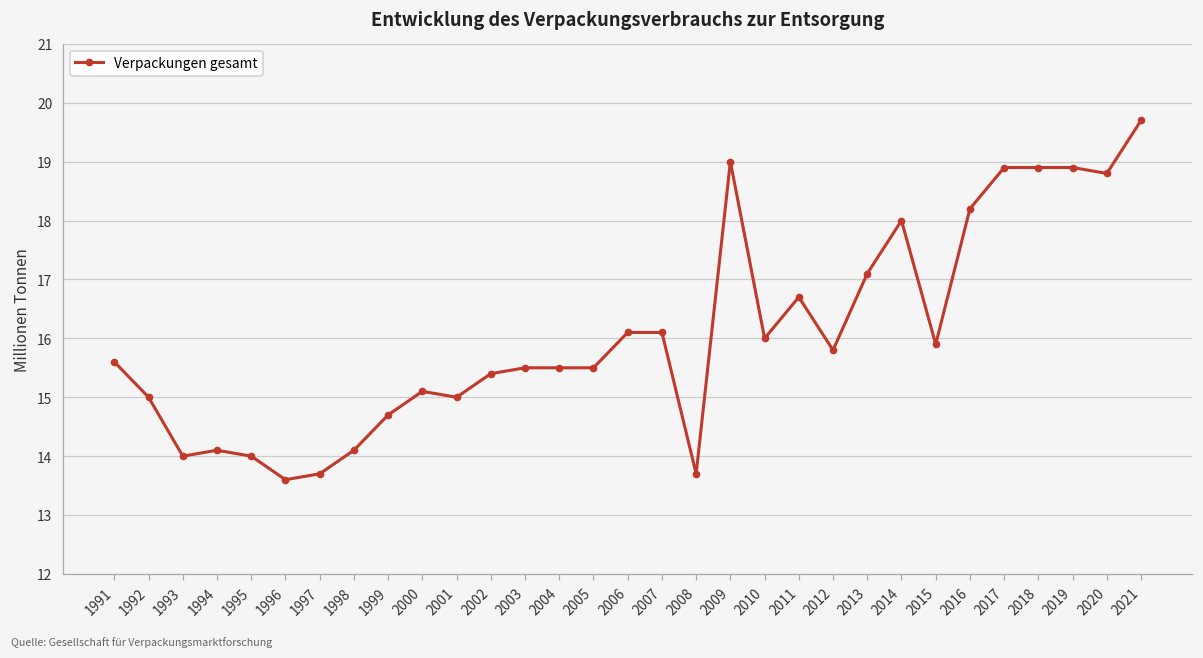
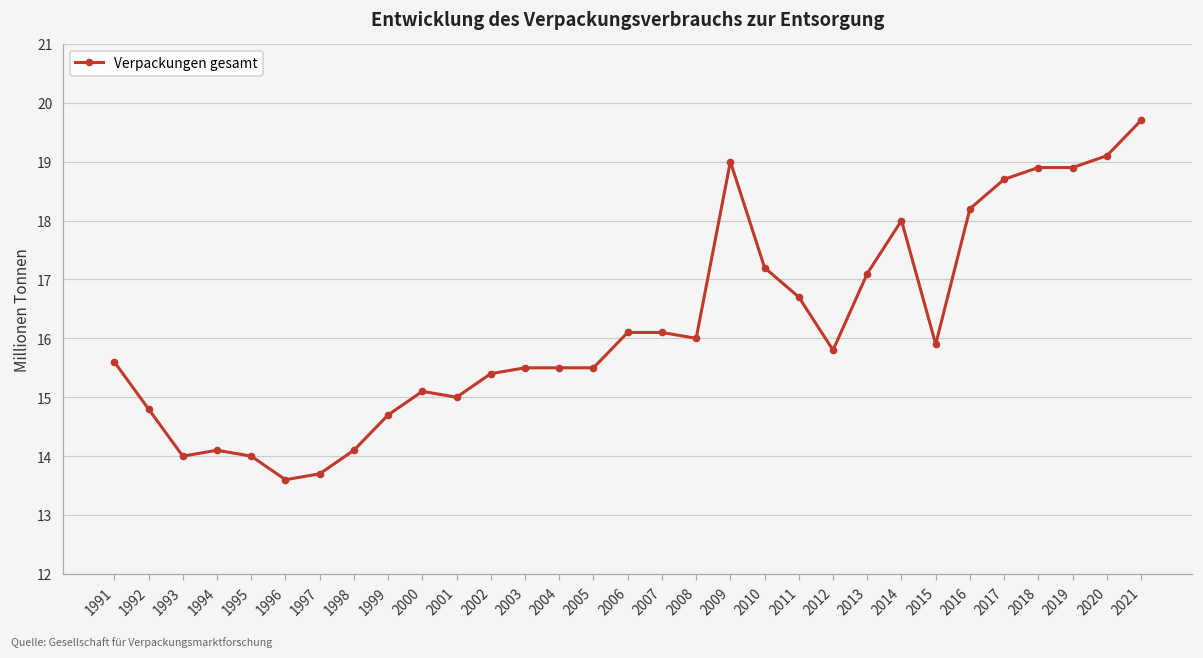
1992: 15.0 -> 14.8
2008: 13.7 -> 16.0
2010: 16.0 -> 17.2
2017: 18.9 -> 18.7
2020: 18.8 -> 19.1
